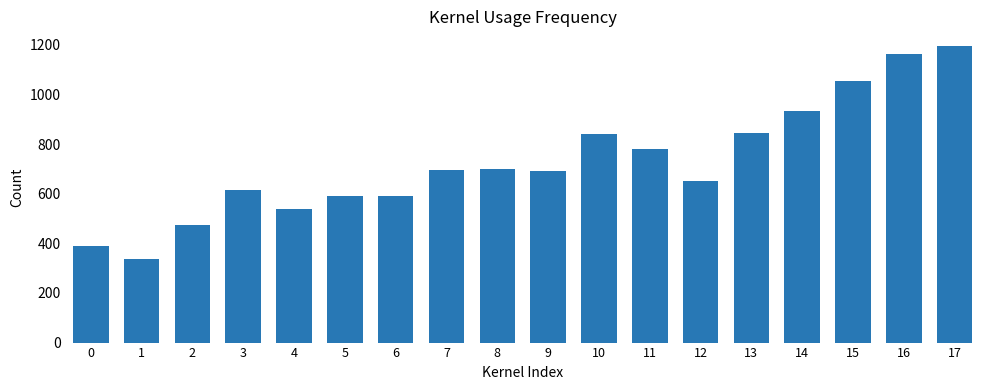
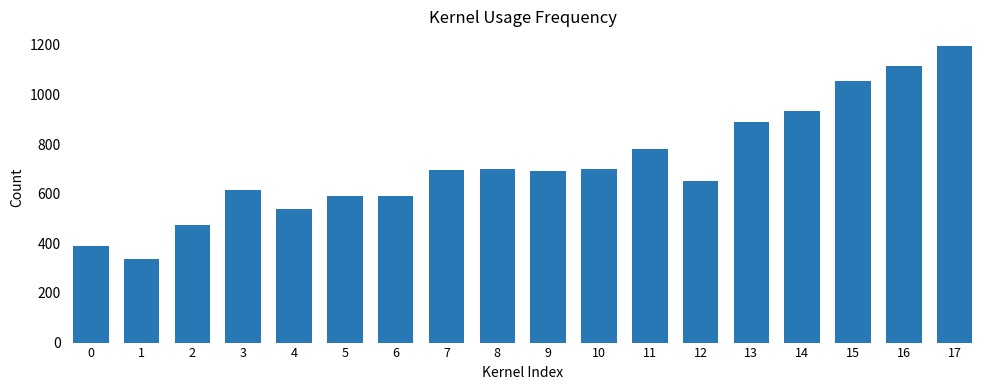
10: 840 -> 700
13: 840 -> 890
16: 1160 -> 1120
